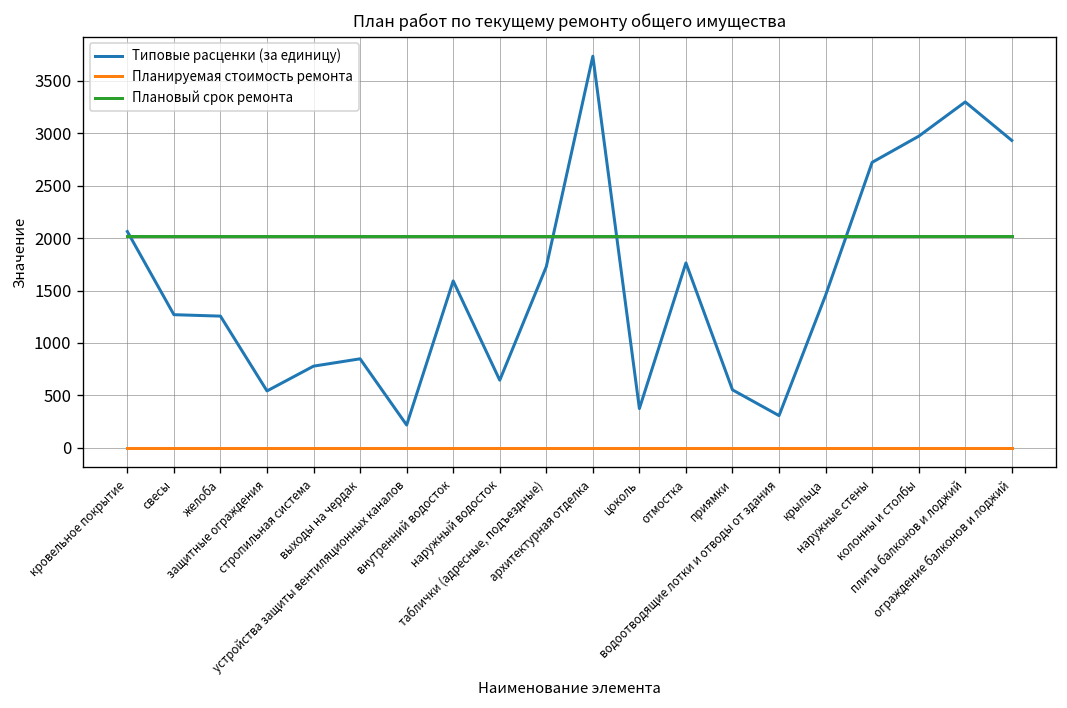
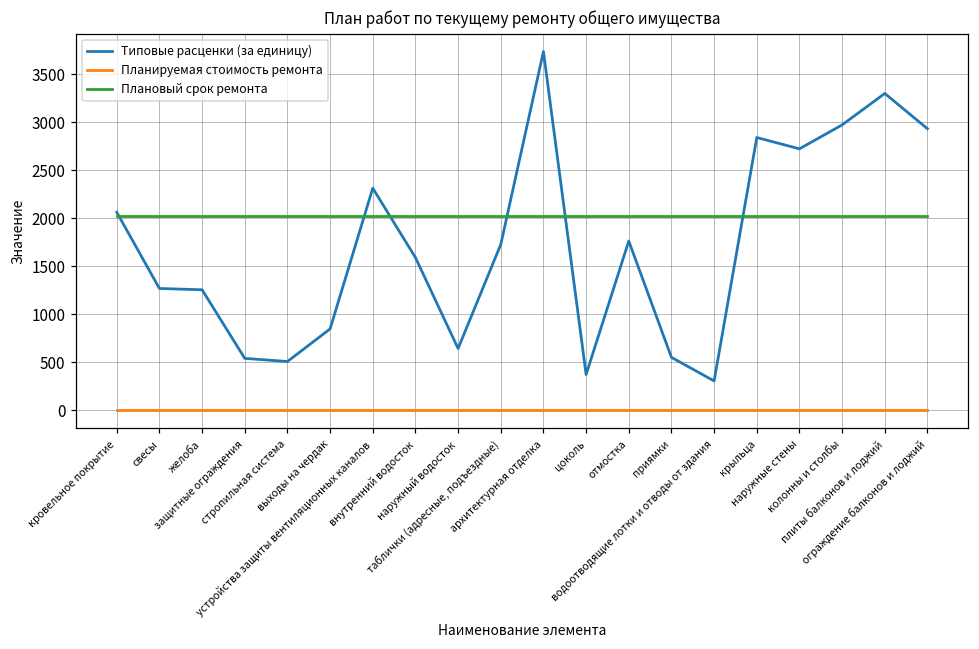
Типовые расценки (за единицу), стропильная система: 800 -> 500
Типовые расценки (за единицу), устройства защиты вентиляционных каналов: 200 -> 2300
Типовые расценки (за единицу), крыльца: 1500 -> 2800
